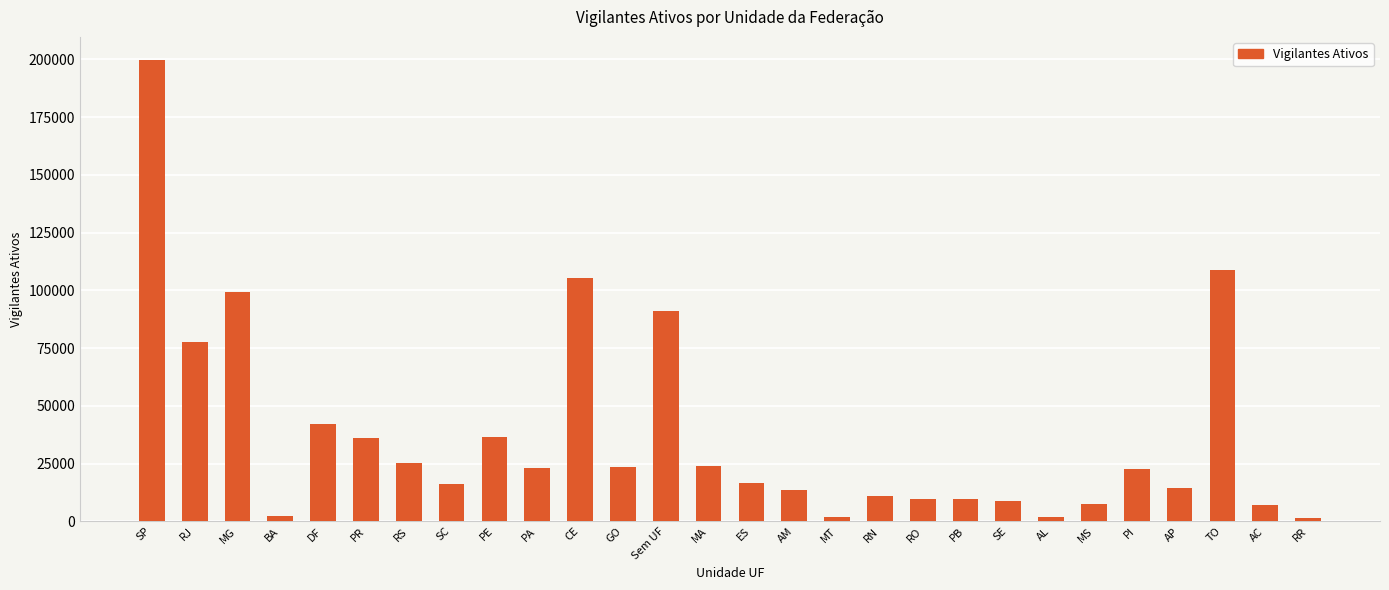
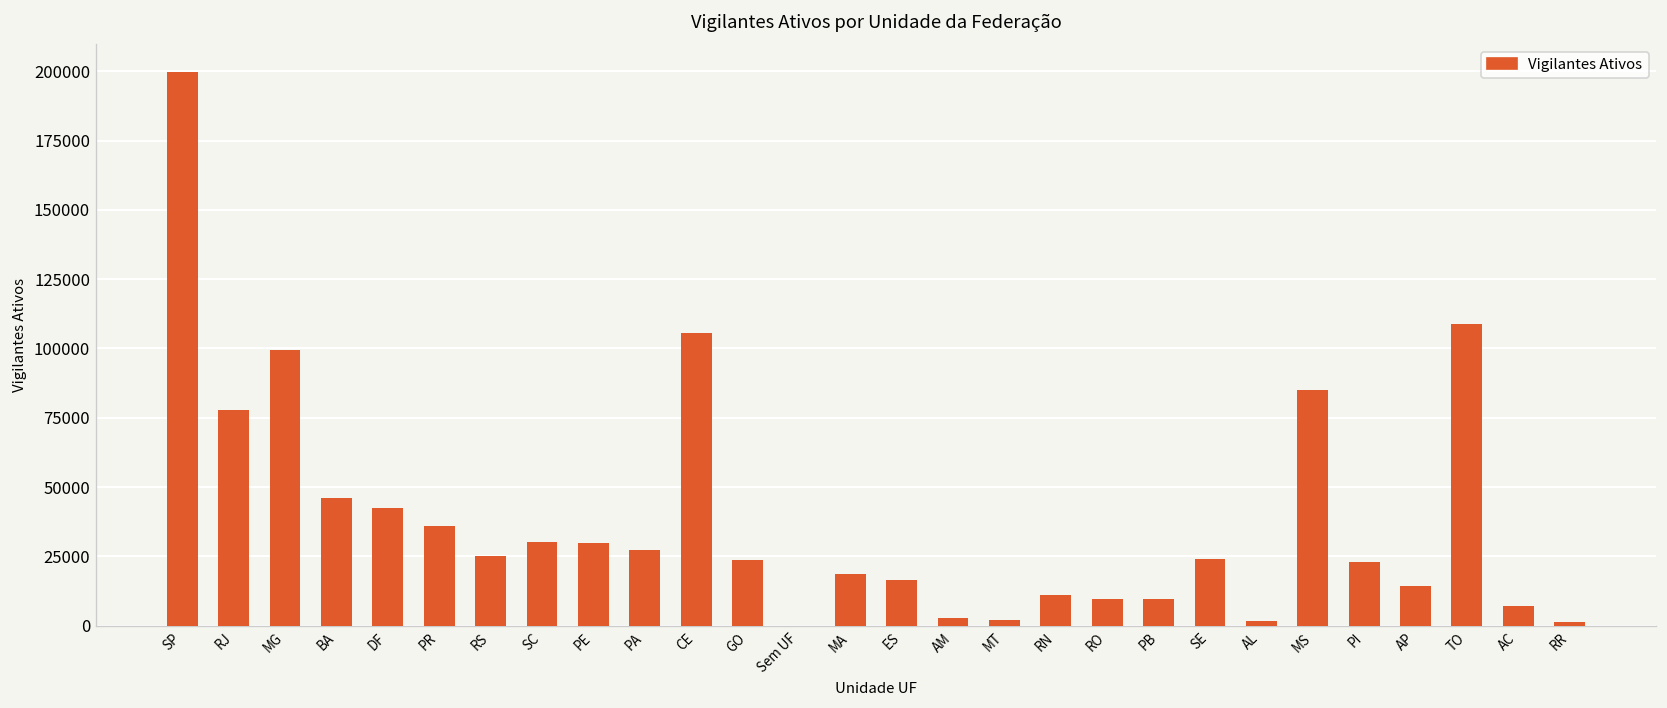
BA: 2000 -> 46000
SC: 16000 -> 30000
PE: 37000 -> 30000
PA: 23000 -> 27000
Sem UF: 91000 -> 0
MA: 24000 -> 19000
AM: 13000 -> 3000
SE: 9000 -> 24000
MS: 8000 -> 85000
